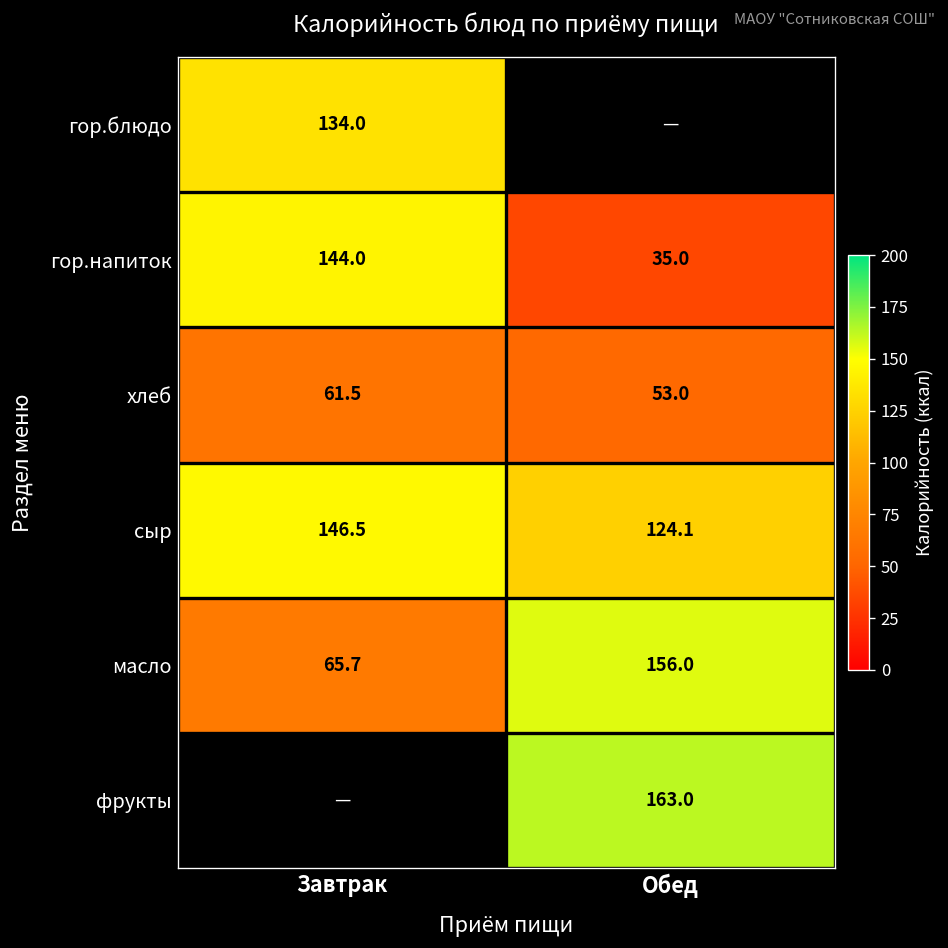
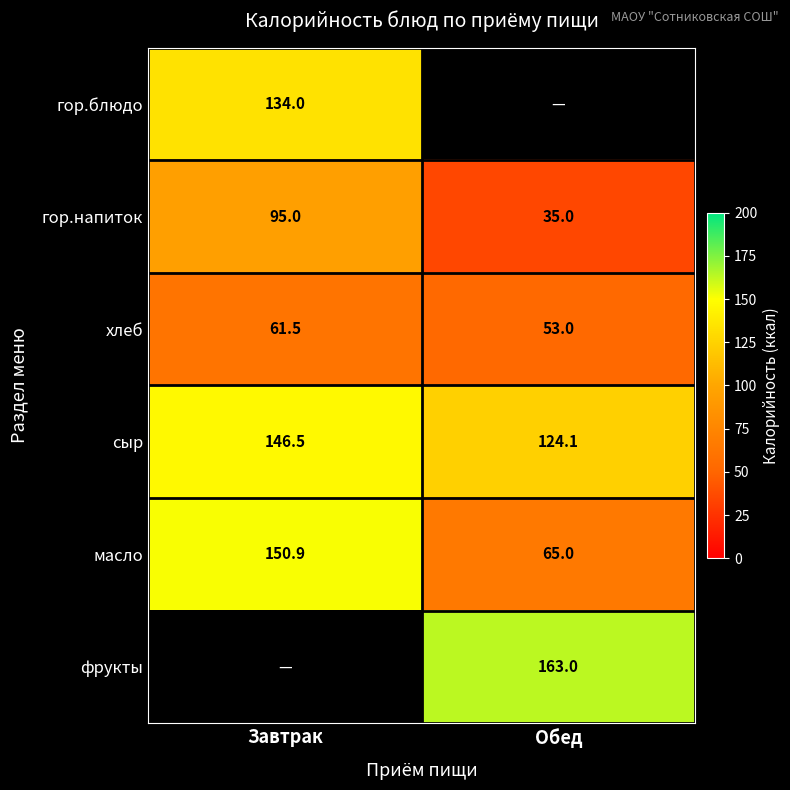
гор.напиток, Завтрак: 144.0 -> 95.0
масло, Завтрак: 65.7 -> 150.9
масло, Обед: 156.0 -> 65.0
